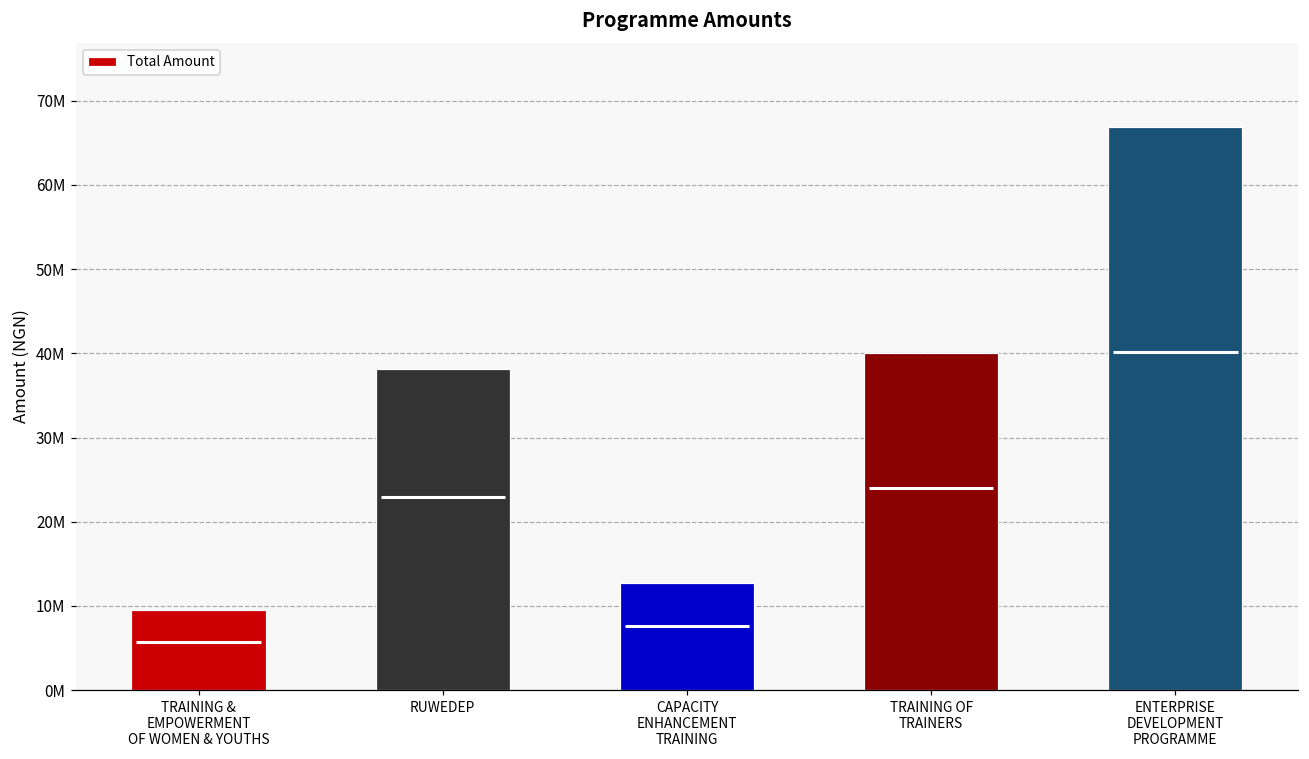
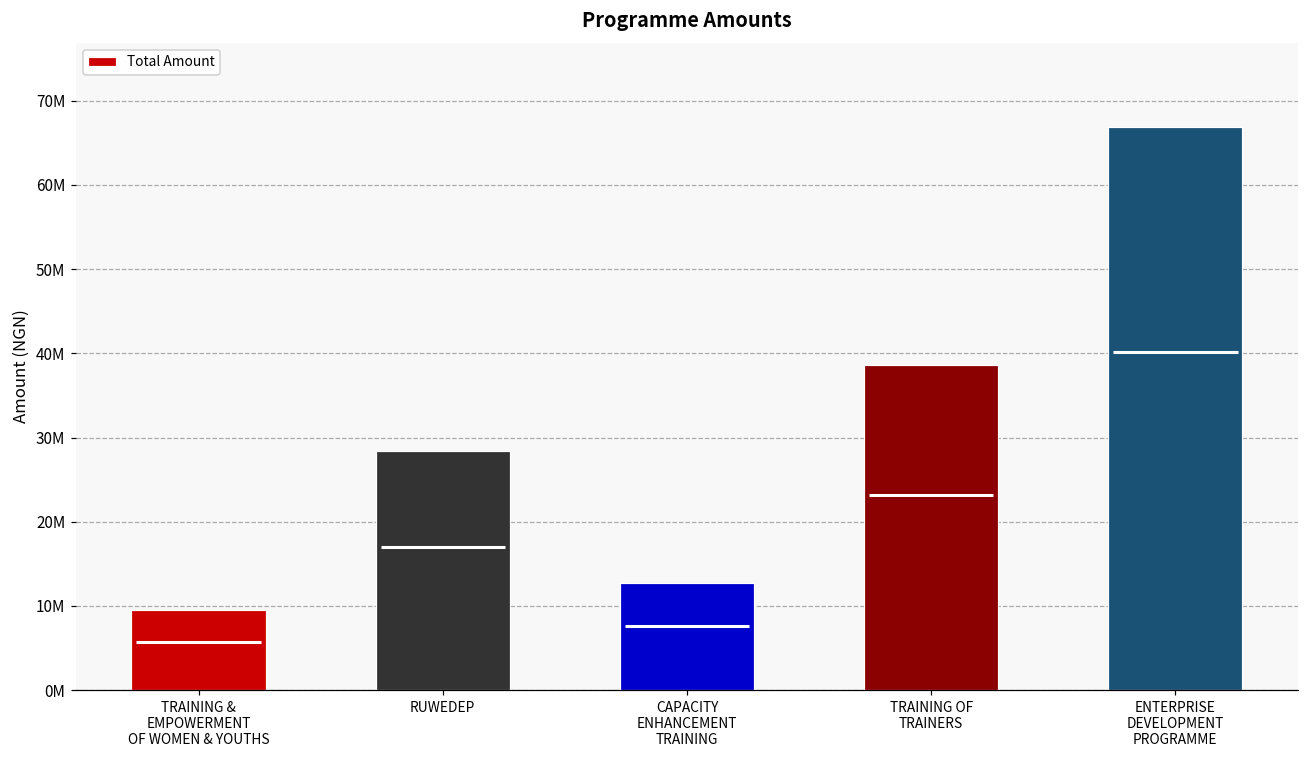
RUWEDEP: 38000000 -> 28000000
TRAINING OF TRAINERS: 40000000 -> 39000000
